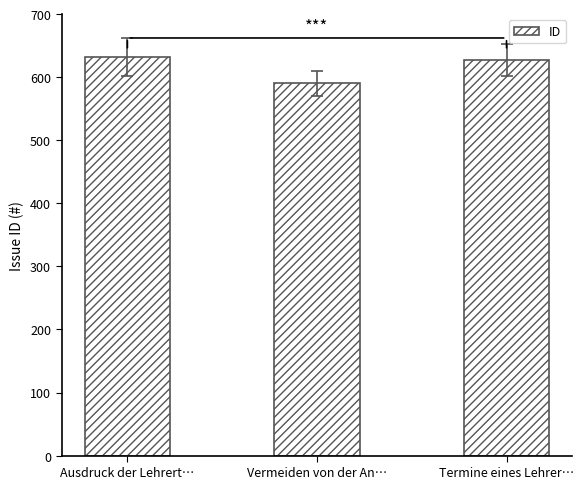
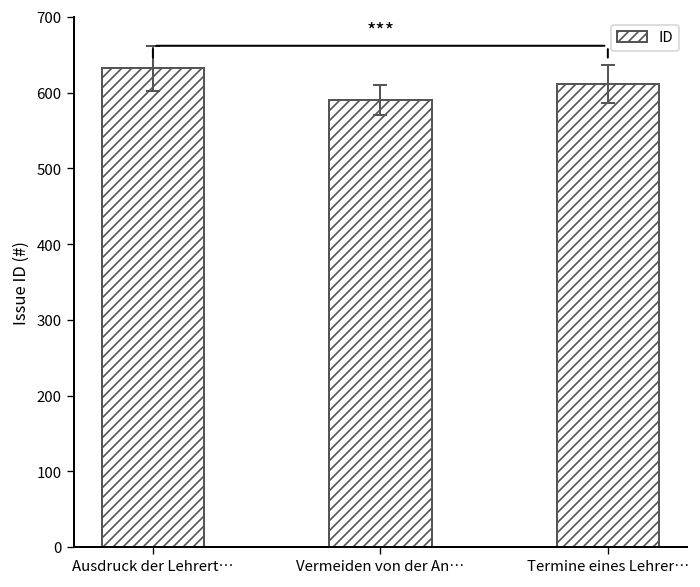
ID, Termine eines Lehrer…: 630 -> 610
